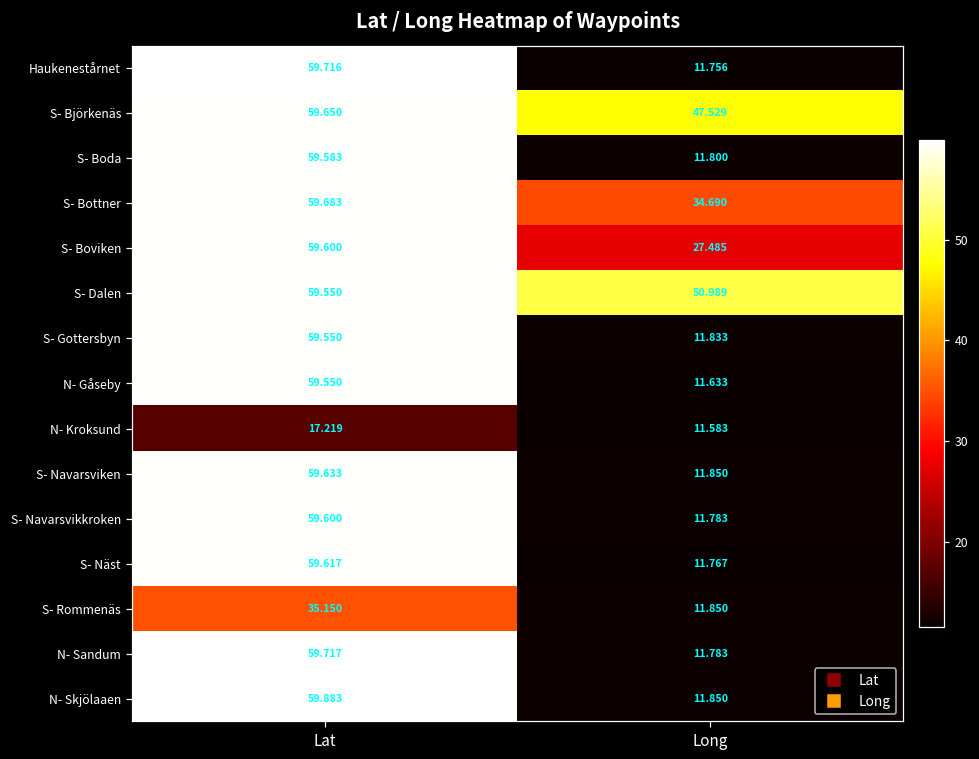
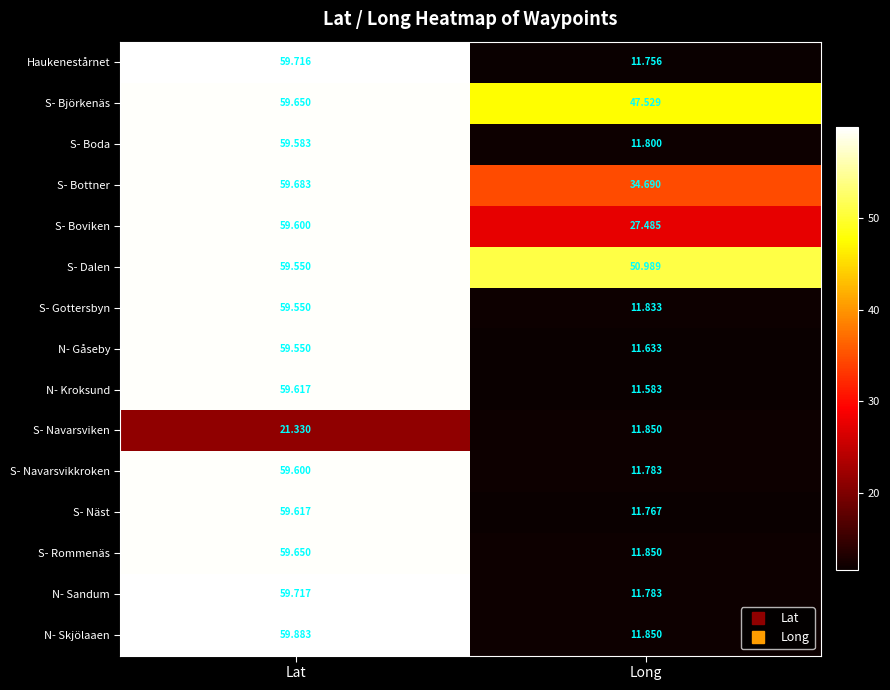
N- Kroksund, Lat: 17.219 -> 59.617
S- Navarsviken, Lat: 59.633 -> 21.330
S- Rommenäs, Lat: 35.150 -> 59.650
